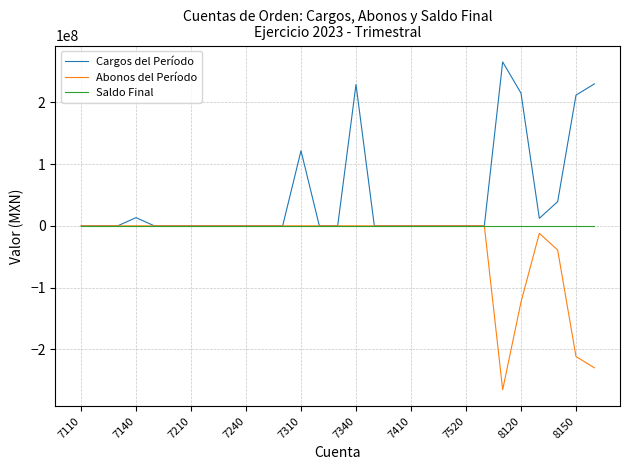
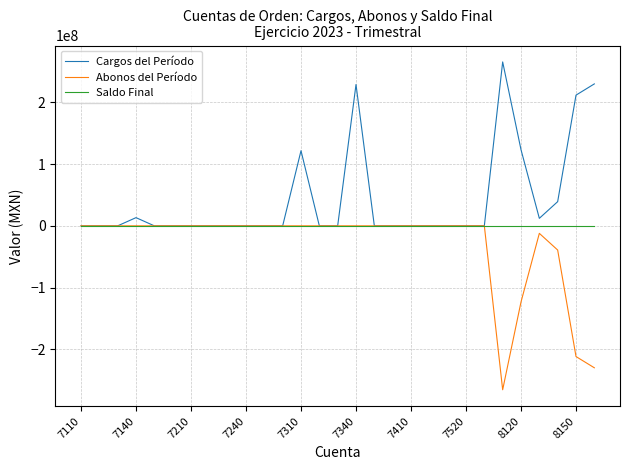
Cargos del Período, 8120: 210000000 -> 120000000
